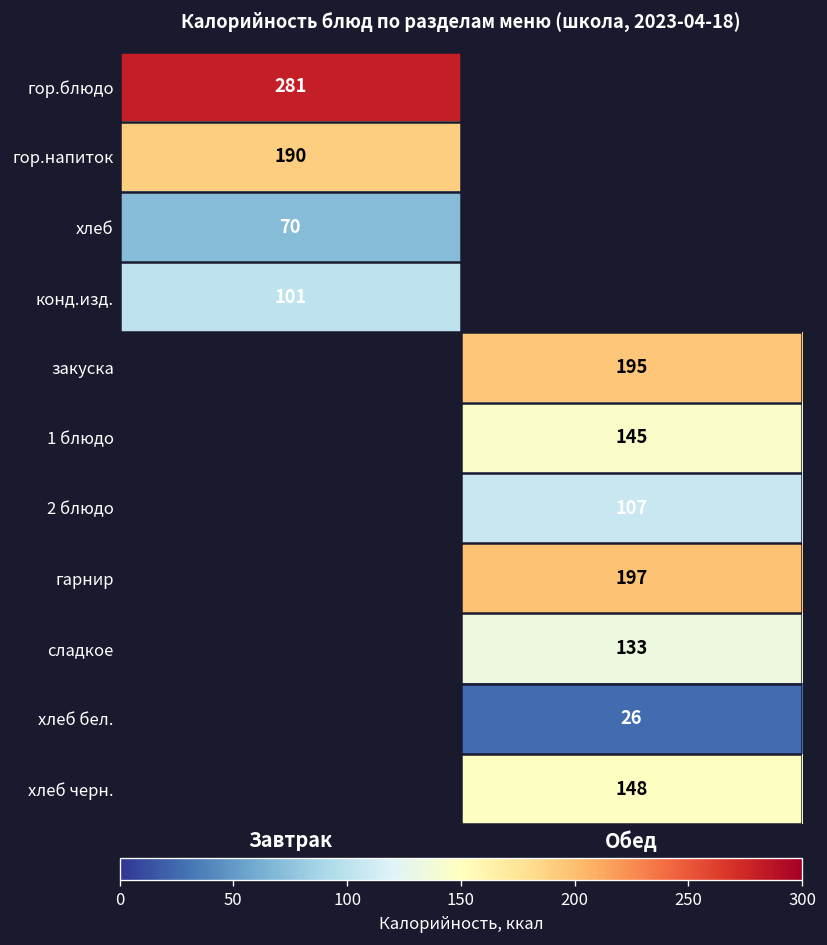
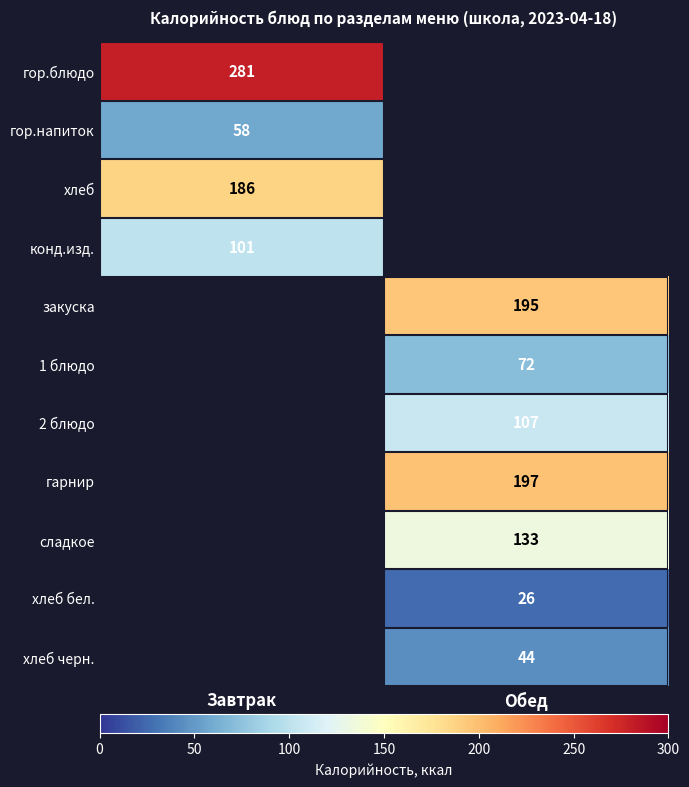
гор.напиток, Завтрак: 190 -> 58
хлеб, Завтрак: 70 -> 186
1 блюдо, Обед: 145 -> 72
хлеб черн., Обед: 148 -> 44
